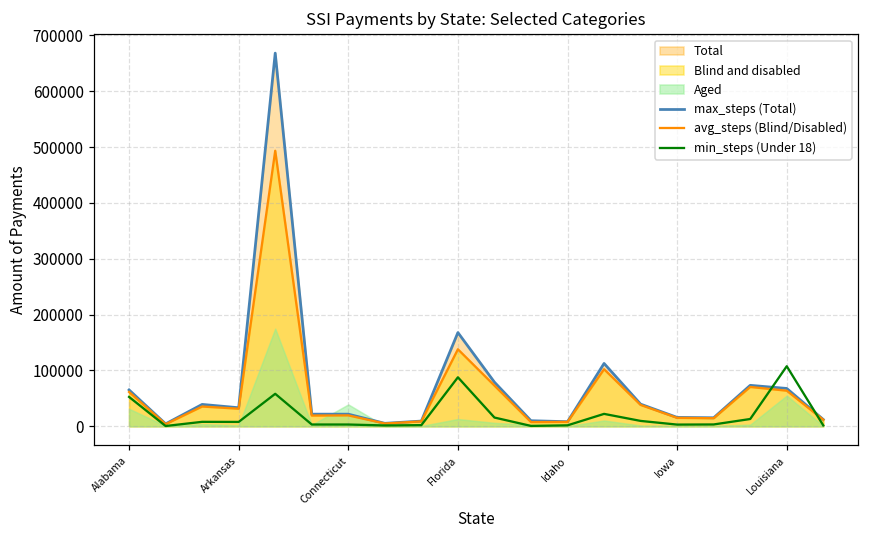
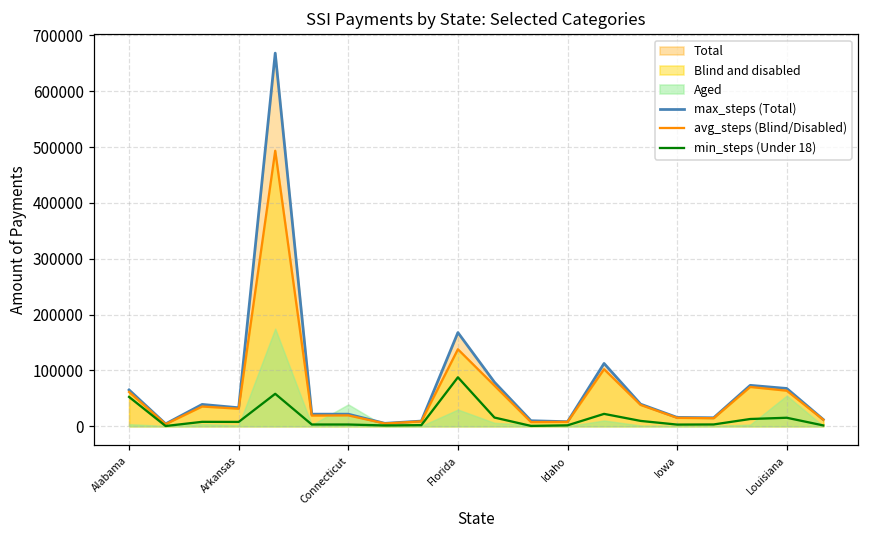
Aged, Alabama: 30000 -> 0
Aged, Florida: 10000 -> 30000
min_steps (Under 18), Louisiana: 110000 -> 20000
